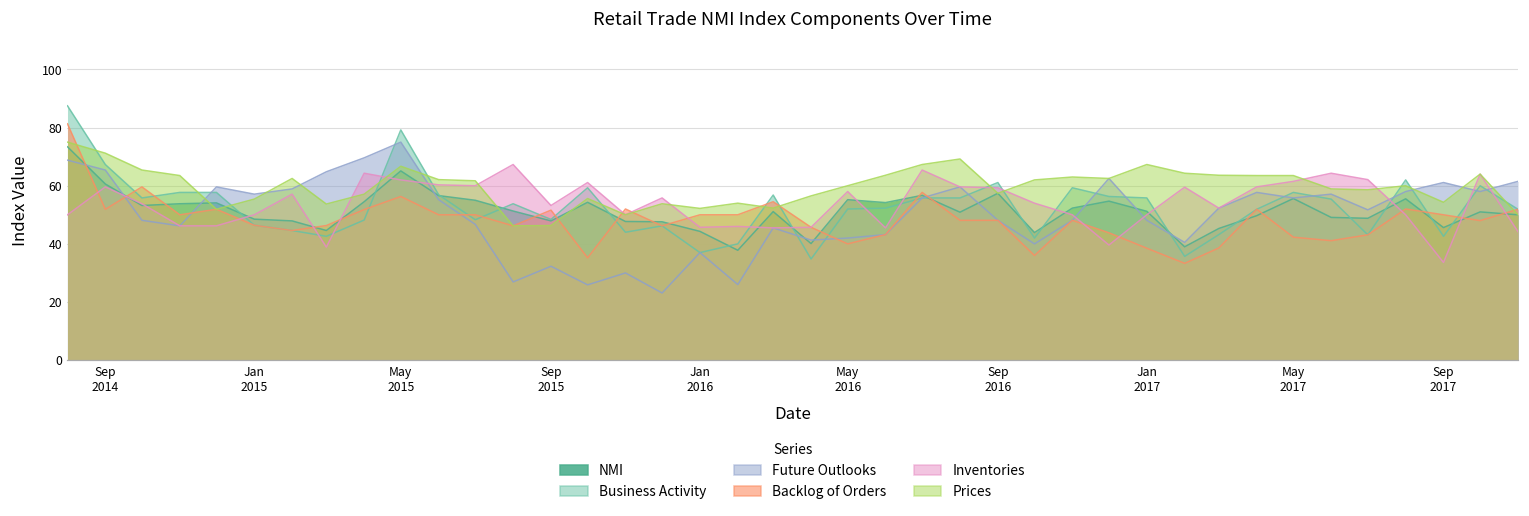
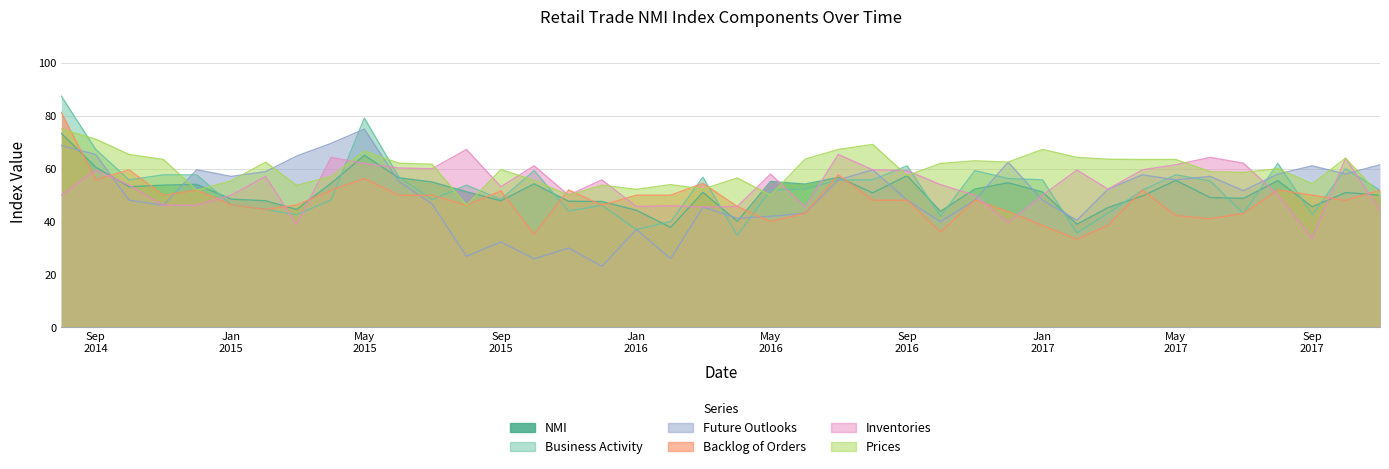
Backlog of Orders, Sep 2014: 52 -> 56
Prices, Sep 2015: 46 -> 60
Prices, May 2016: 60 -> 50
